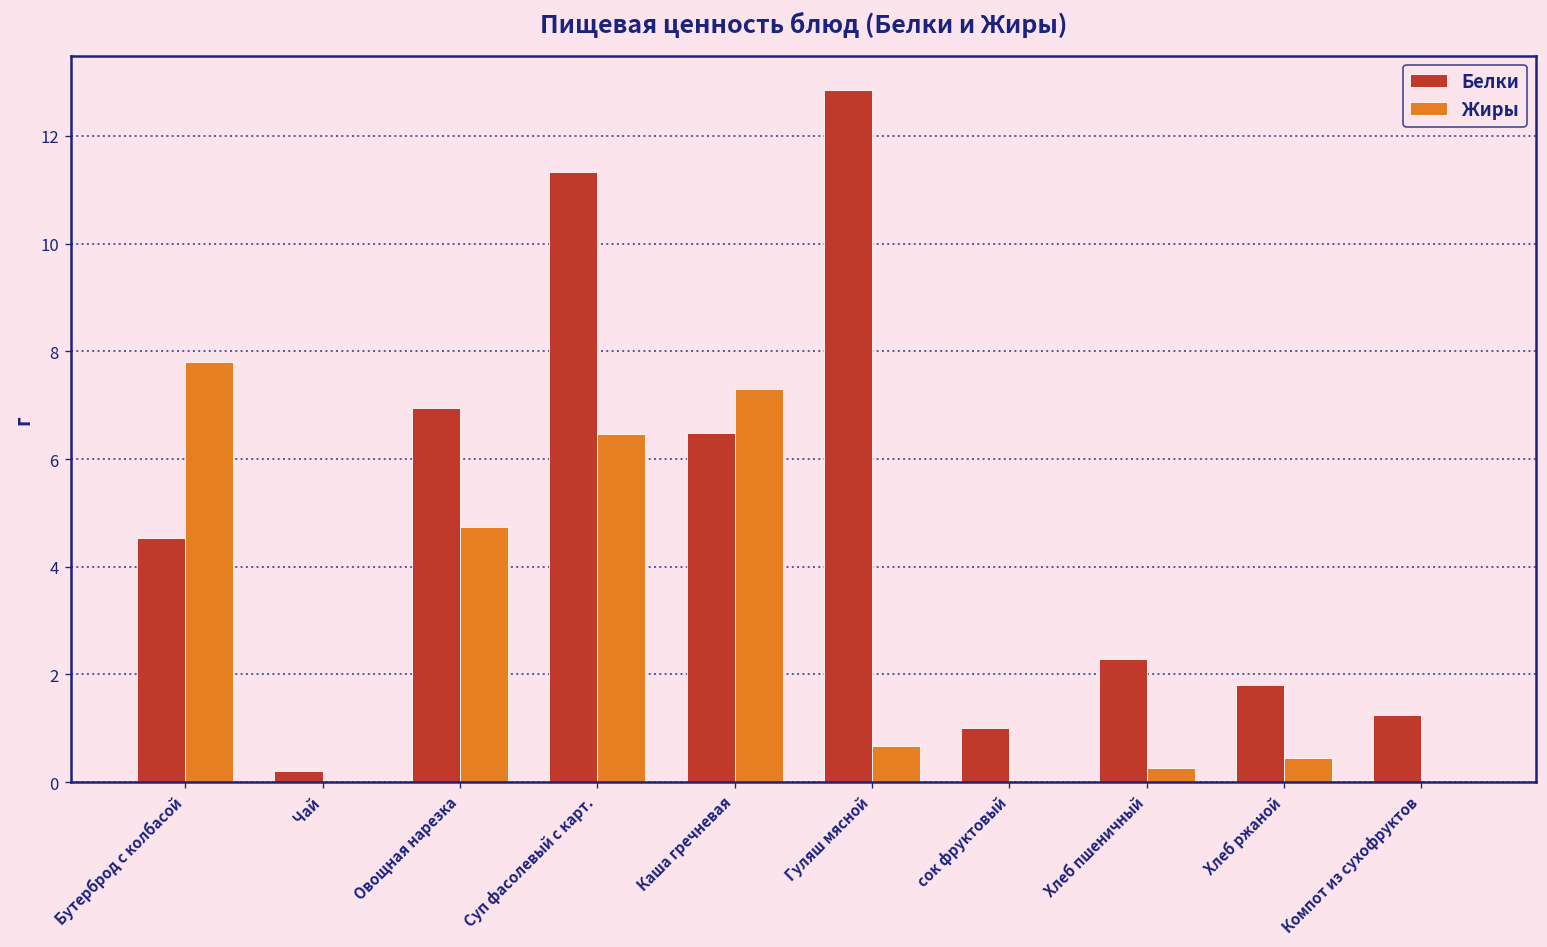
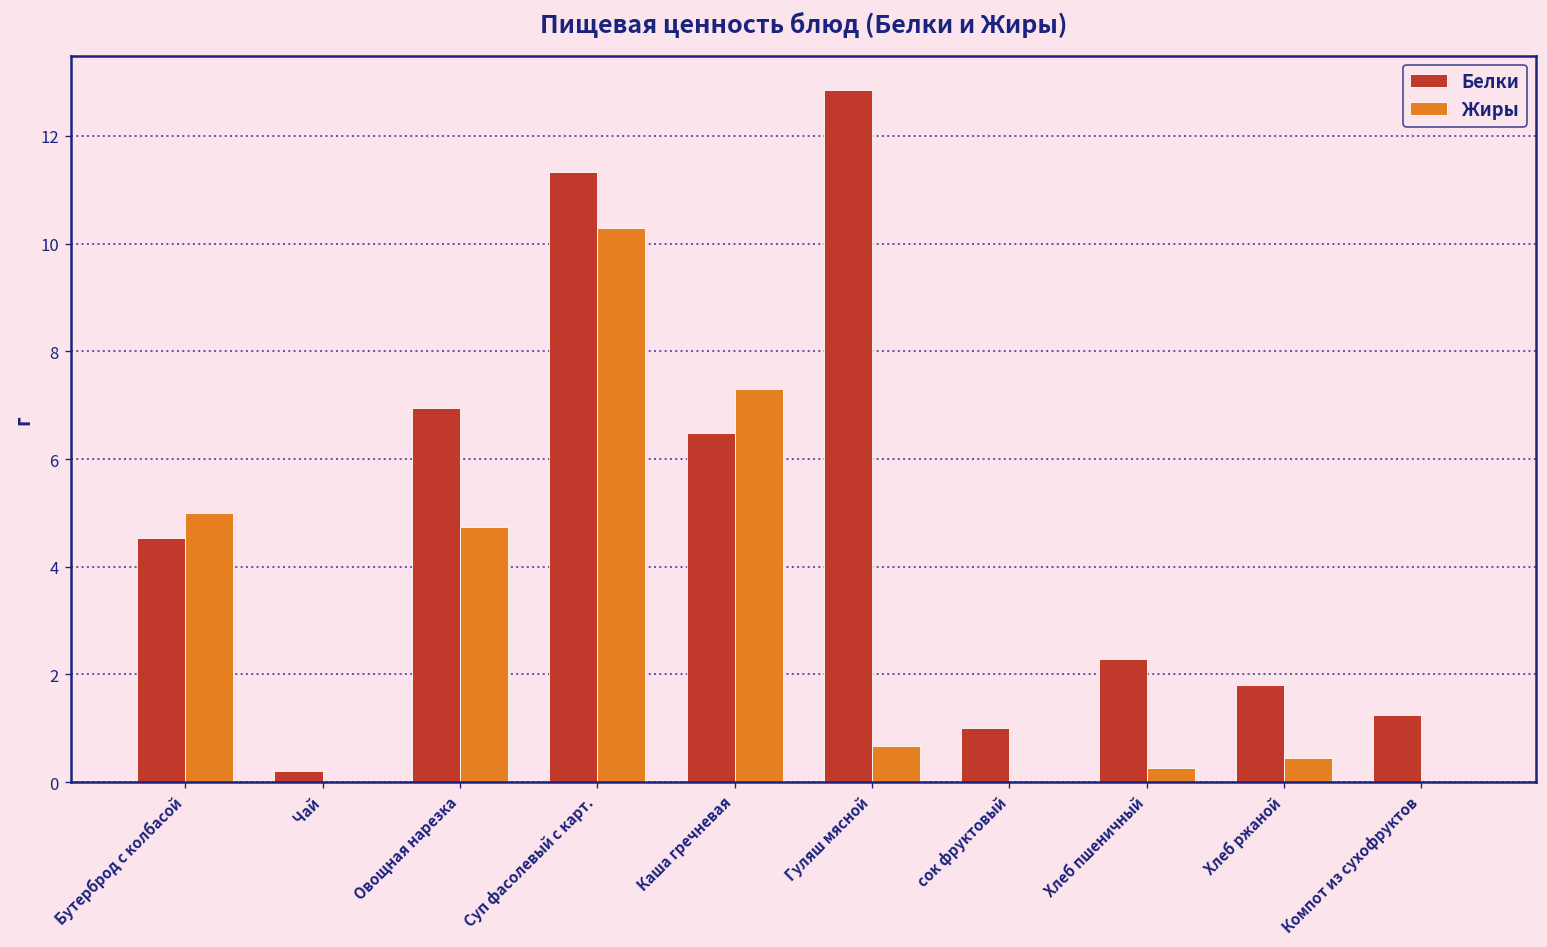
Жиры, Бутерброд с колбасой: 7.8 -> 5.0
Жиры, Суп фасолевый с карт.: 6.5 -> 10.3
